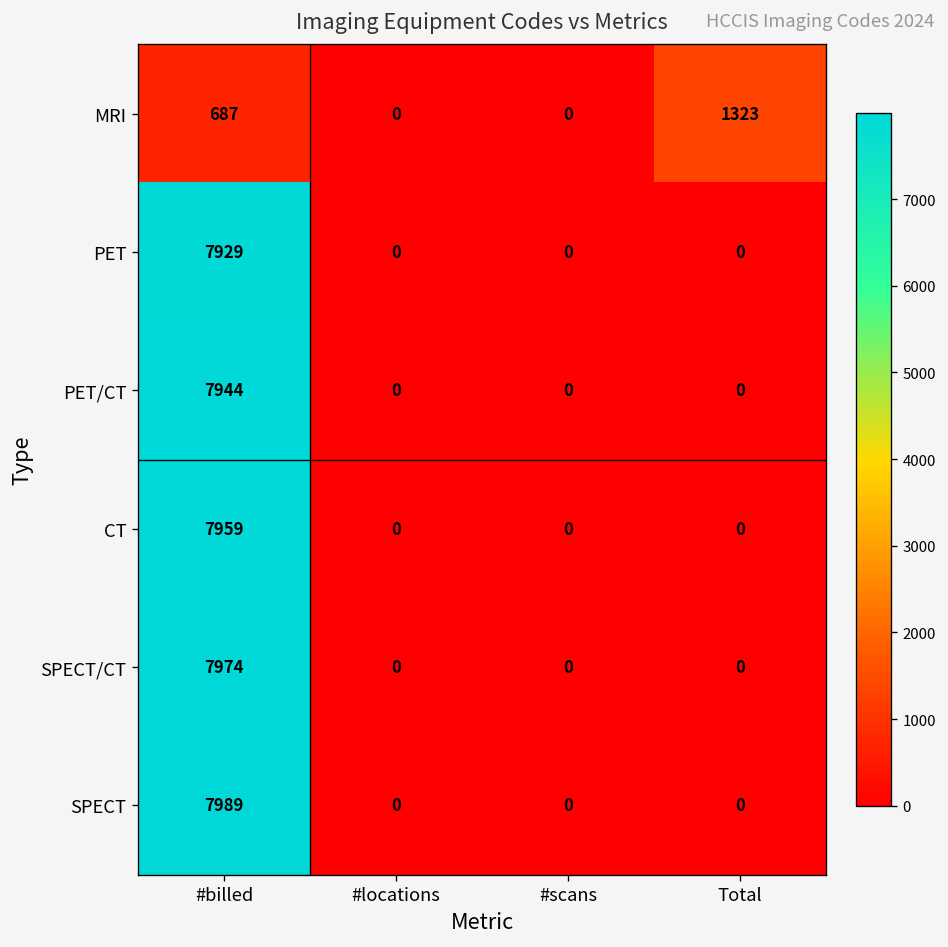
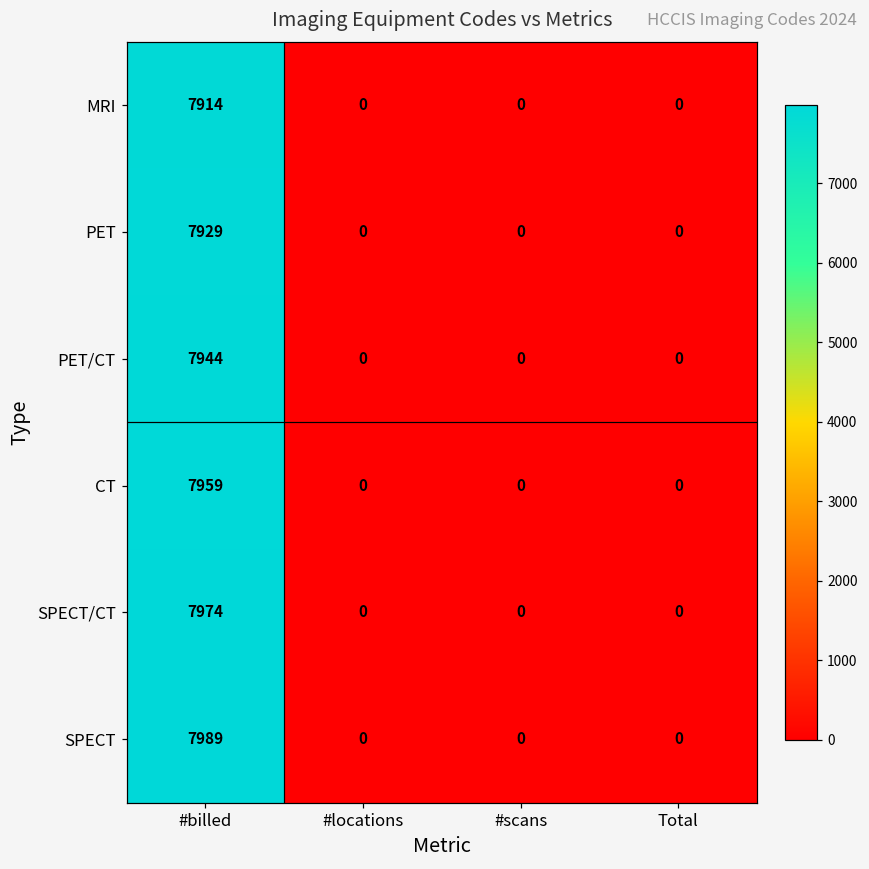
MRI, #billed: 687 -> 7914
MRI, Total: 1323 -> 0
